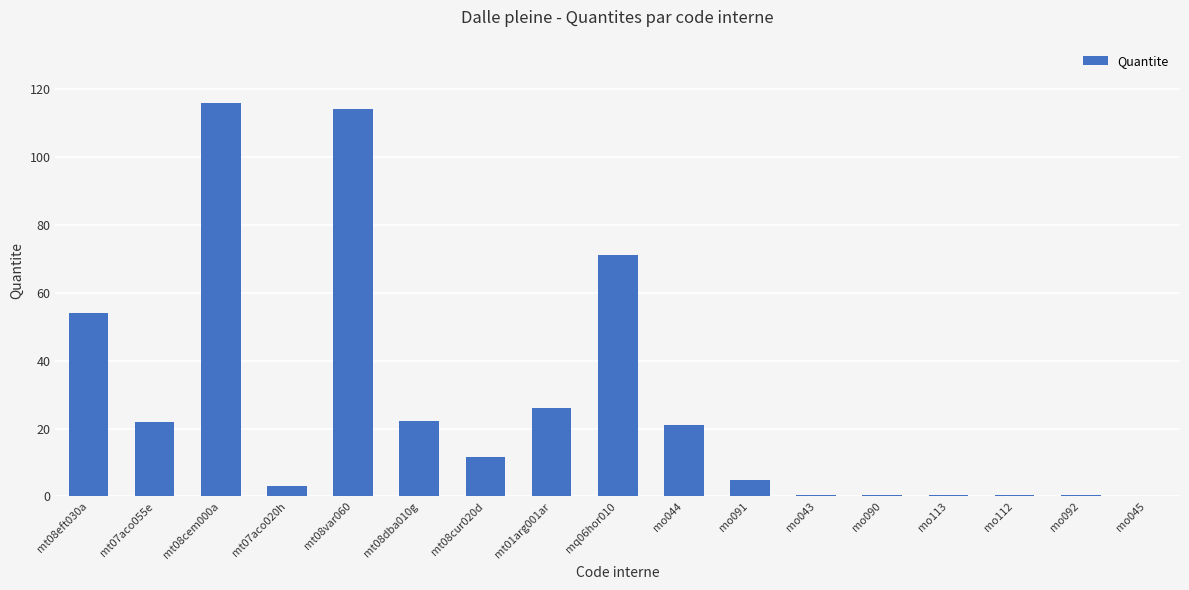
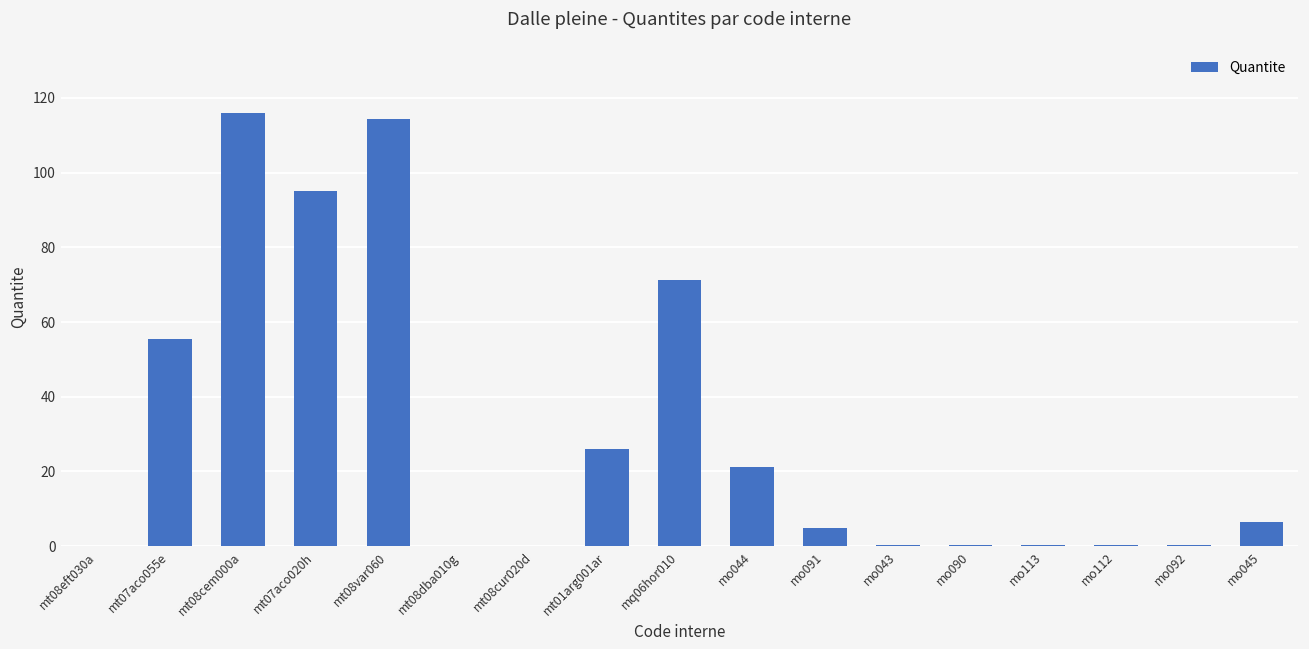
mt08eft030a: 54 -> 0
mt07aco055e: 22 -> 56
mt07aco020h: 3 -> 95
mt08dba010g: 22 -> 0
mt08cur020d: 12 -> 0
mo045: 0 -> 6
